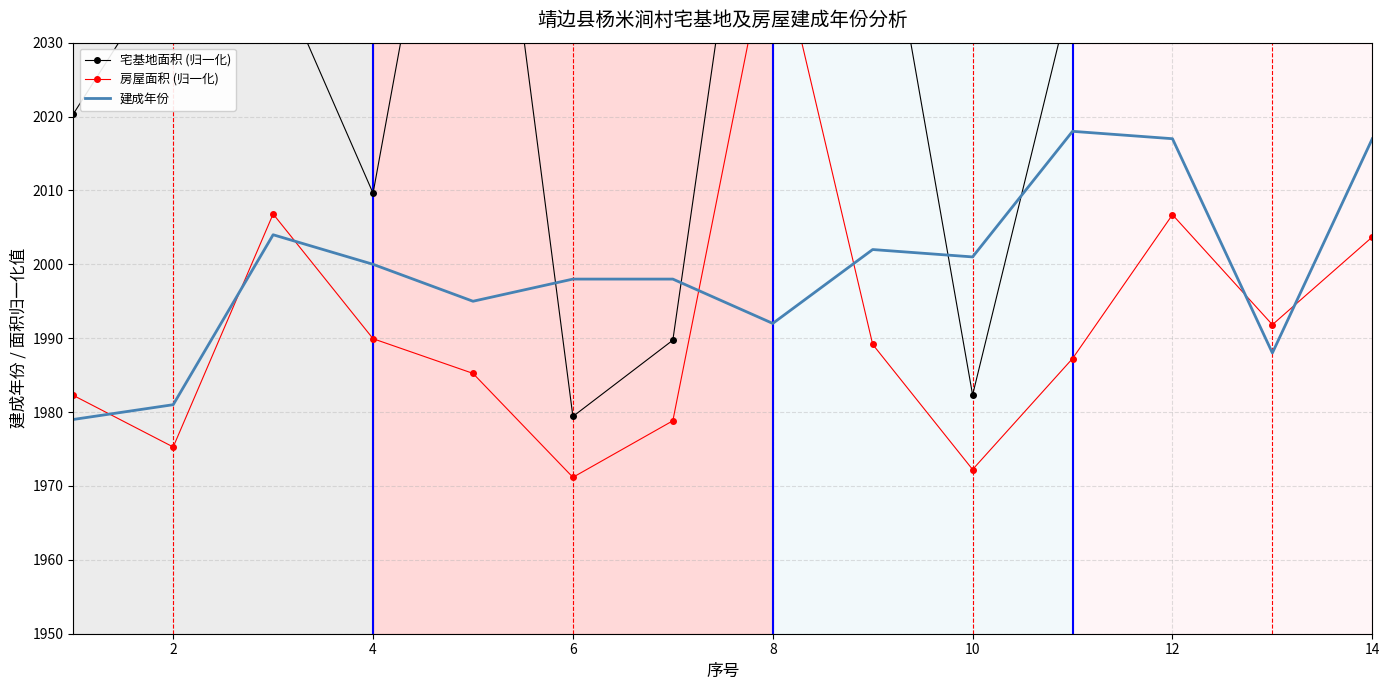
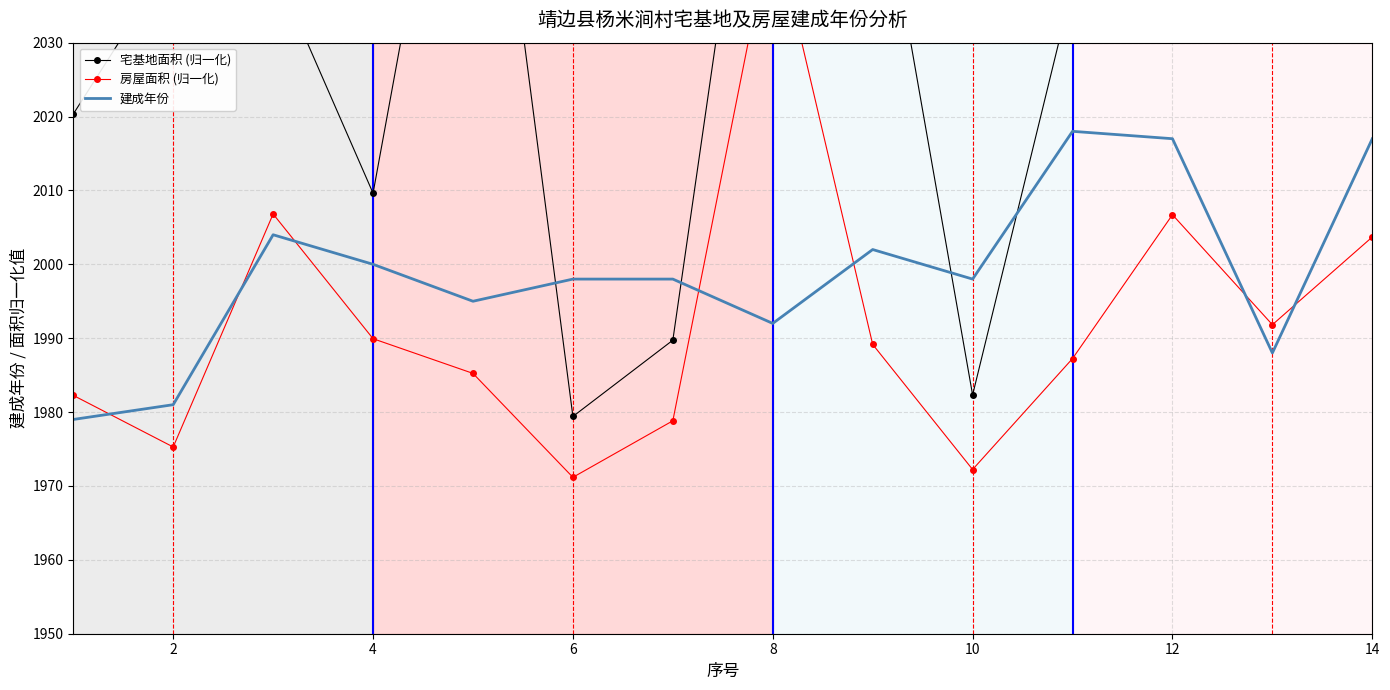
建成年份, 10: 2001 -> 1998
